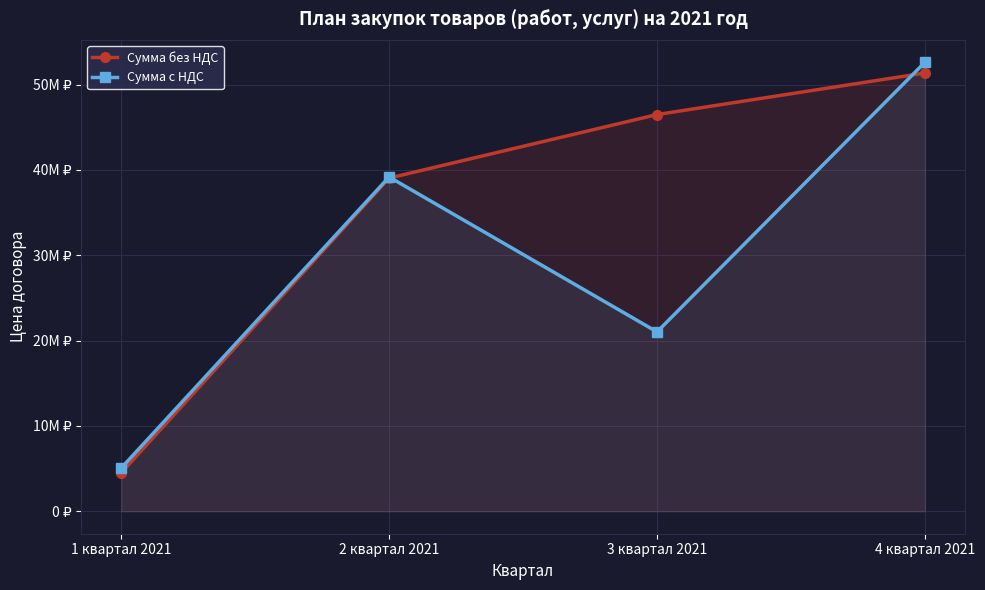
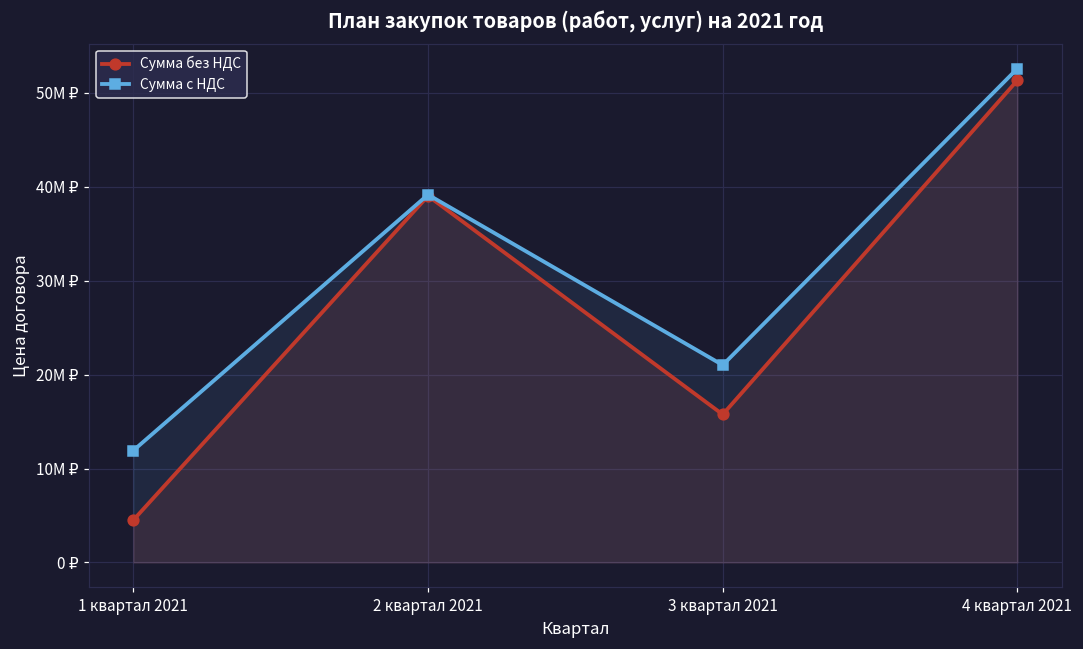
Сумма с НДС, 1 квартал 2021: 5M ₽ -> 12M ₽
Сумма без НДС, 3 квартал 2021: 46M ₽ -> 16M ₽
